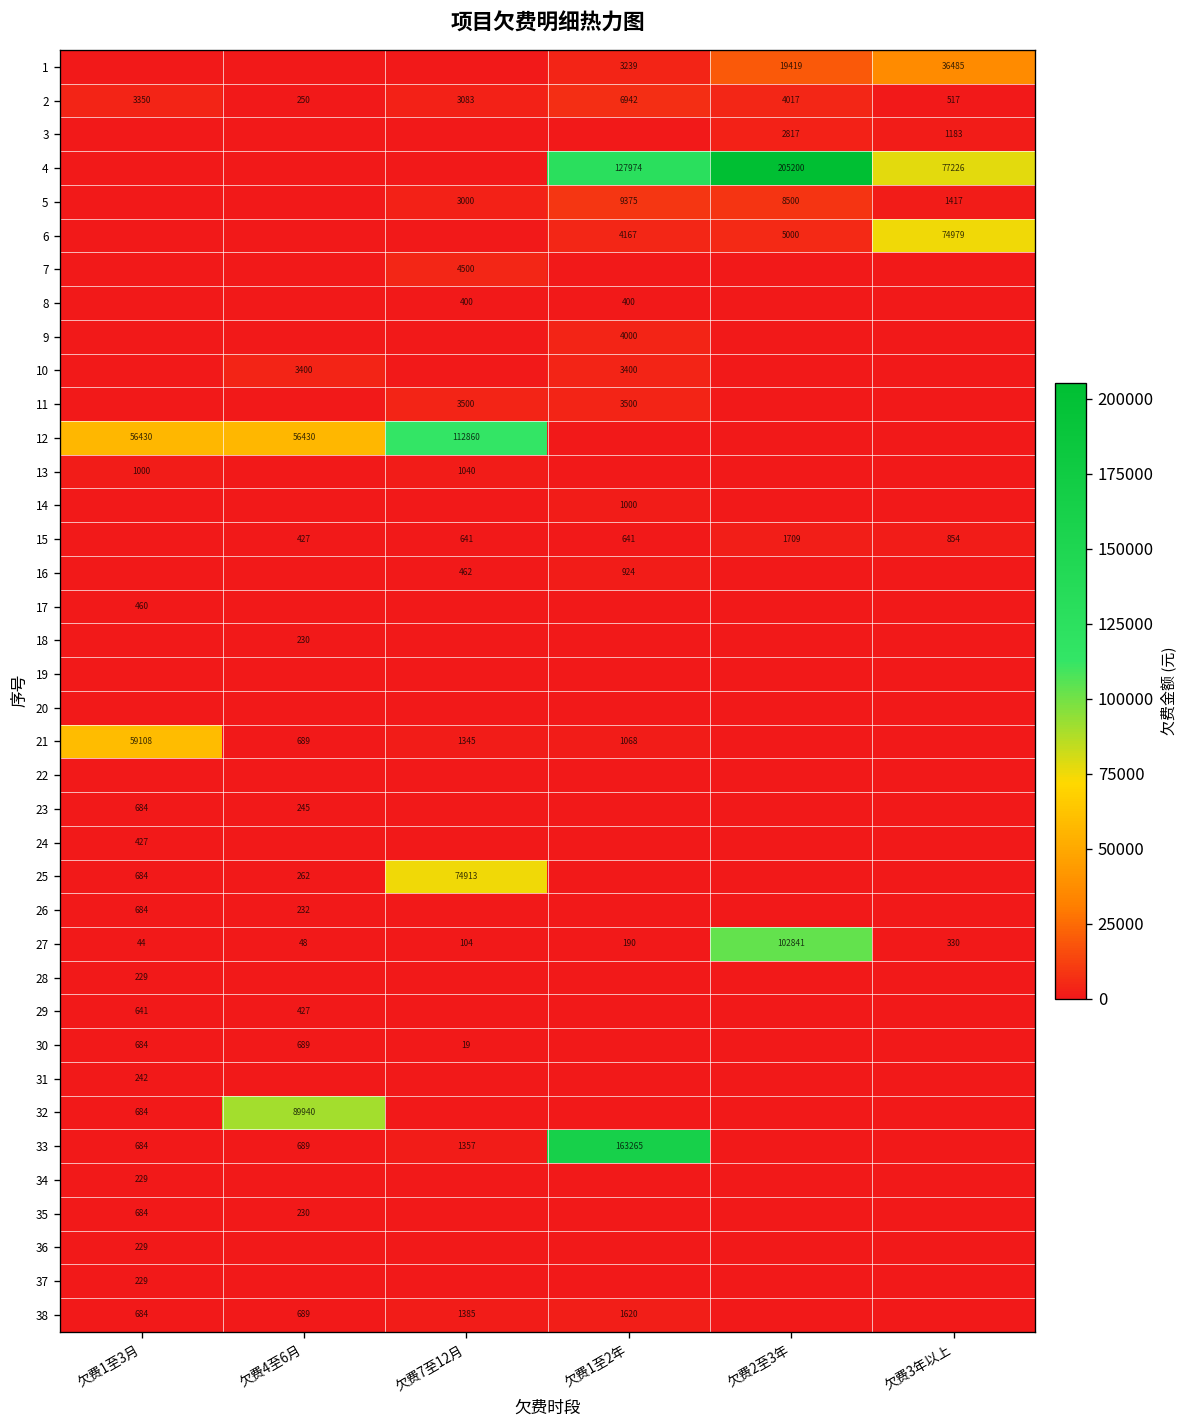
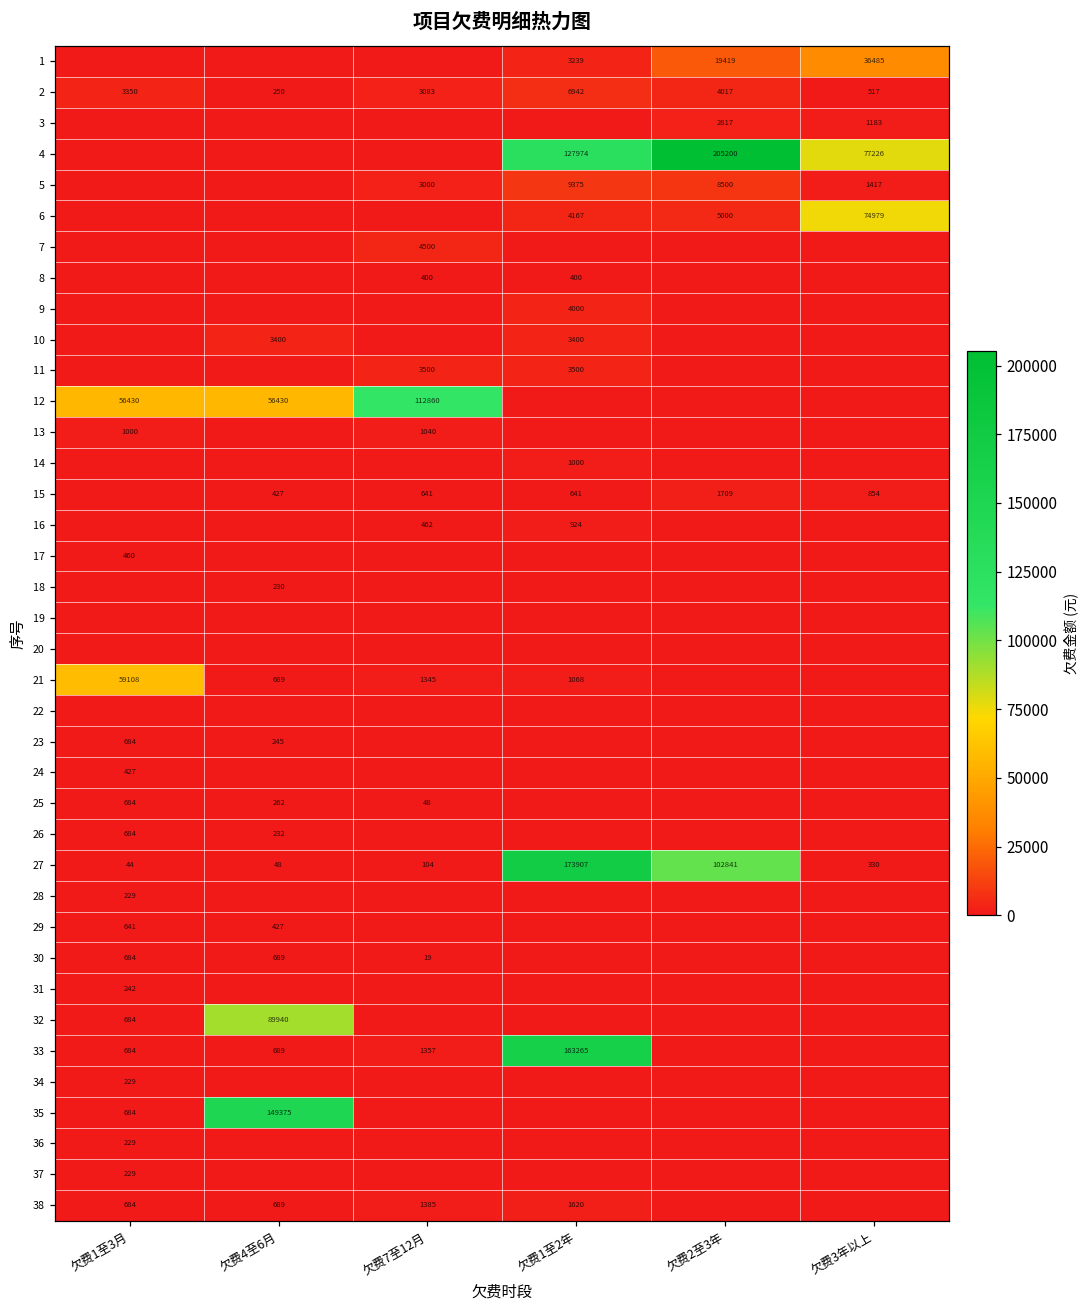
25, 欠费7至12月: 74913 -> 48
27, 欠费1至2年: 190 -> 173907
35, 欠费4至6月: 230 -> 149375
